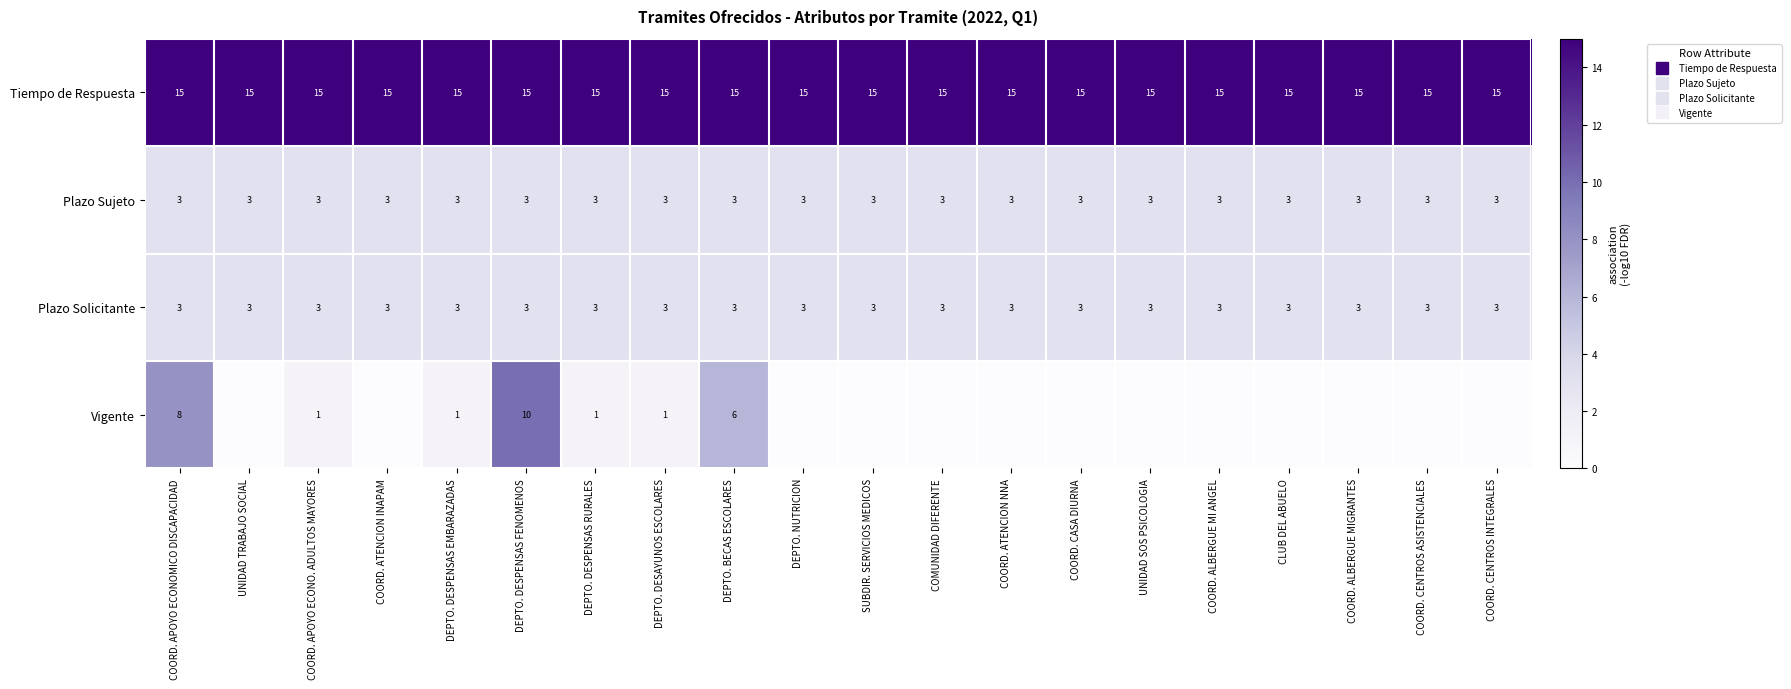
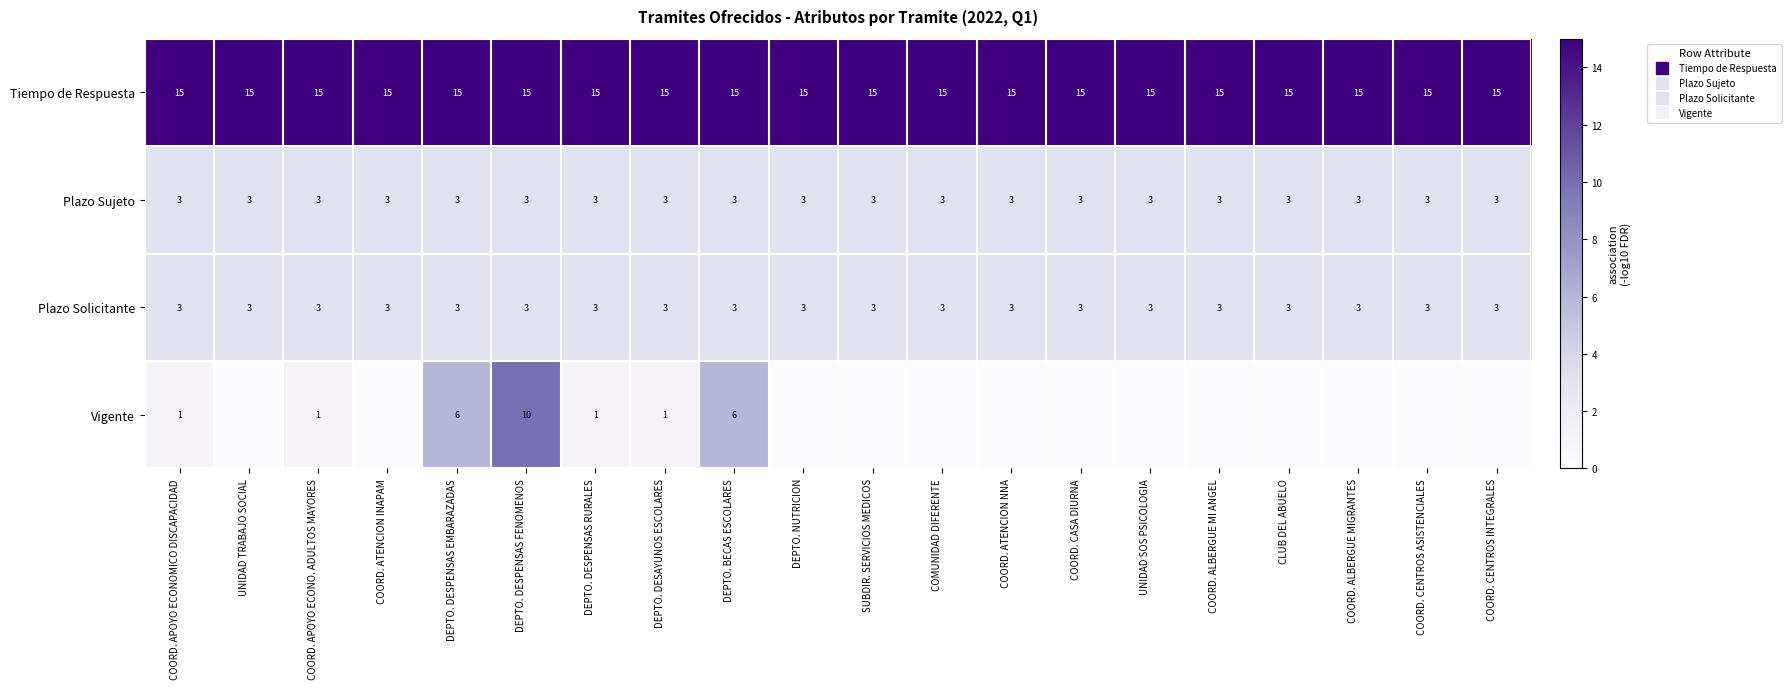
Vigente, COORD. APOYO ECONOMICO DISCAPACIDAD: 8 -> 1
Vigente, DEPTO. DESPENSAS EMBARAZADAS: 1 -> 6
